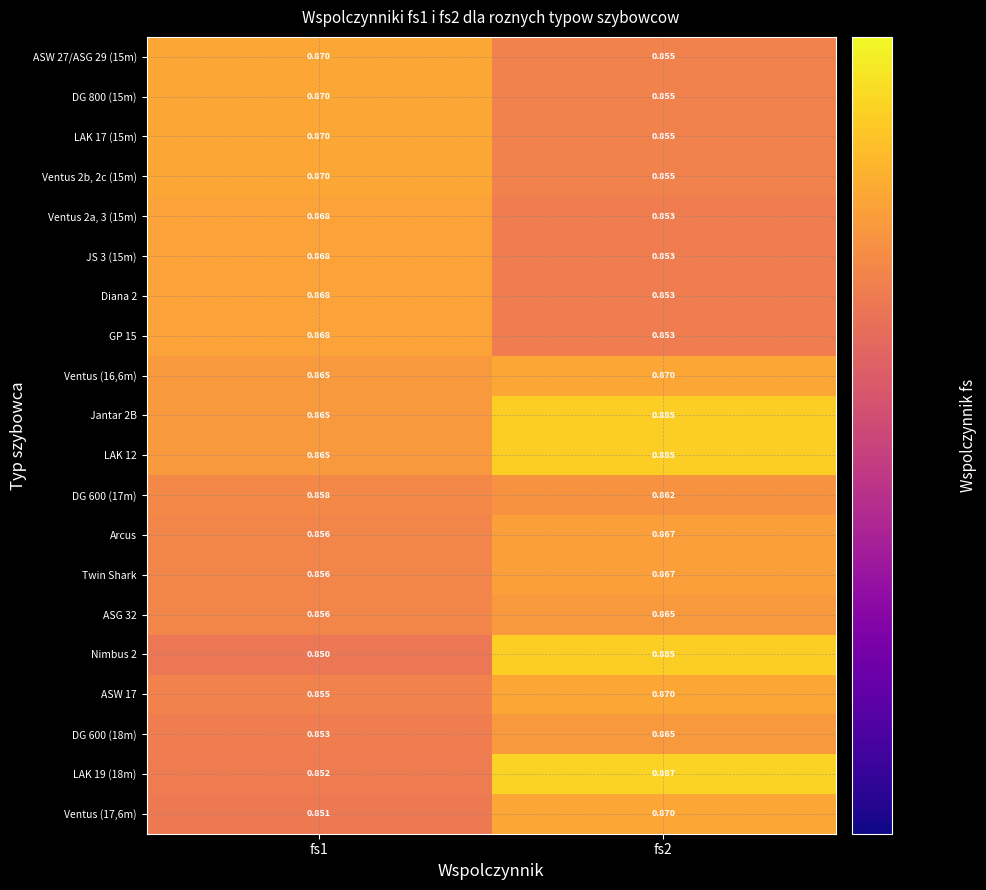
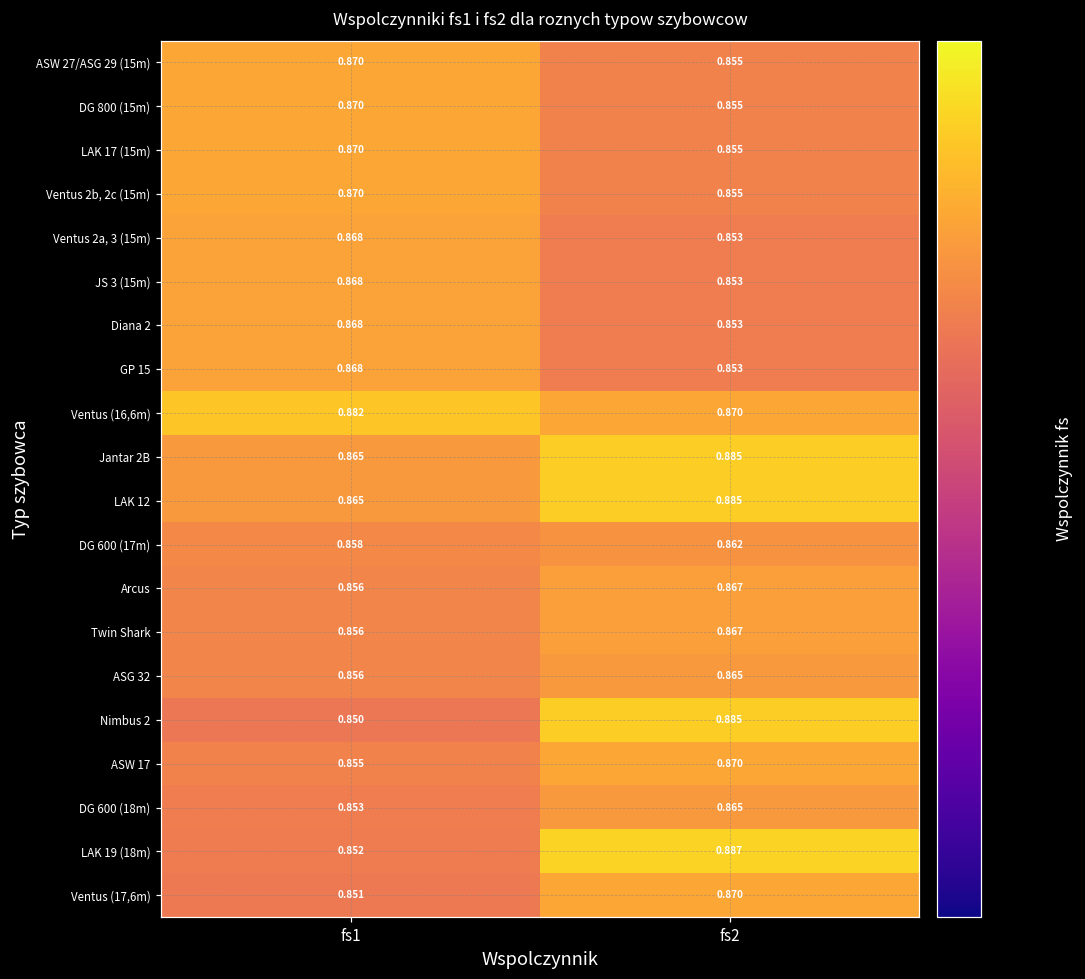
Ventus (16,6m), fs1: 0.865 -> 0.882
